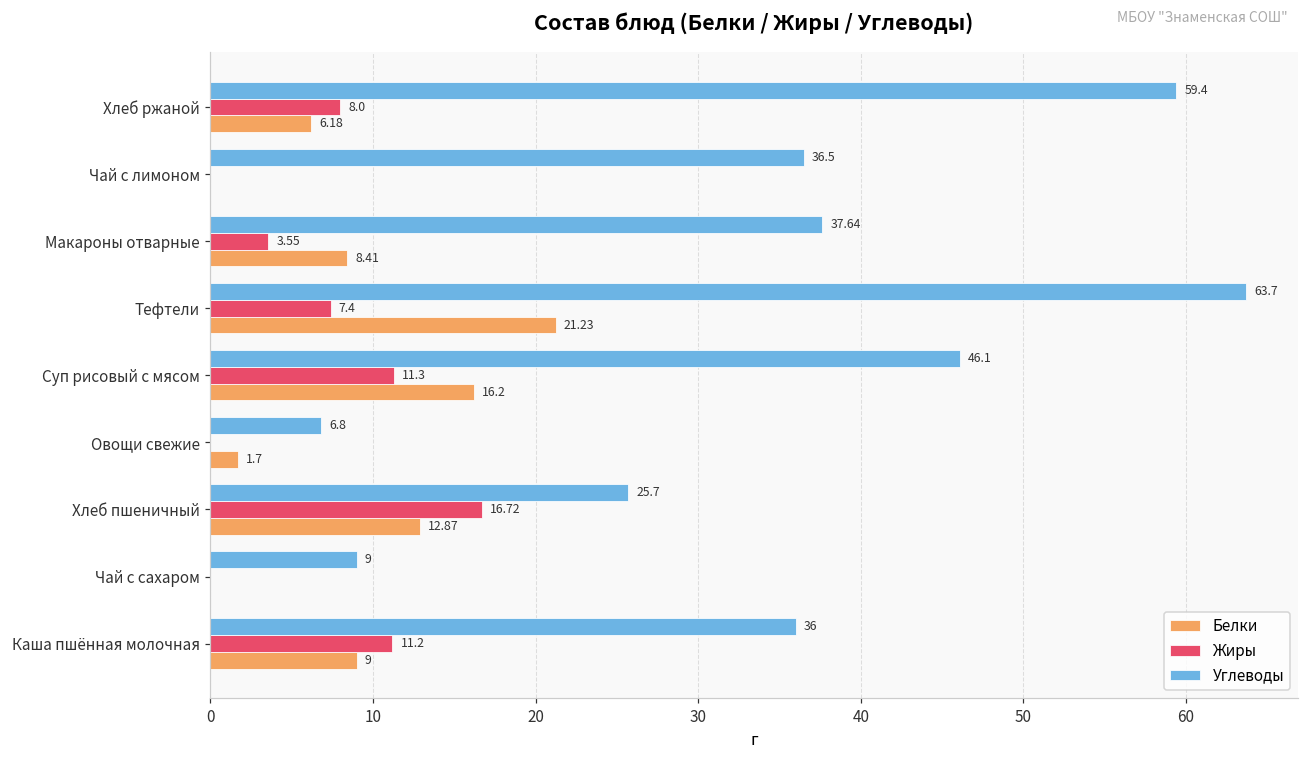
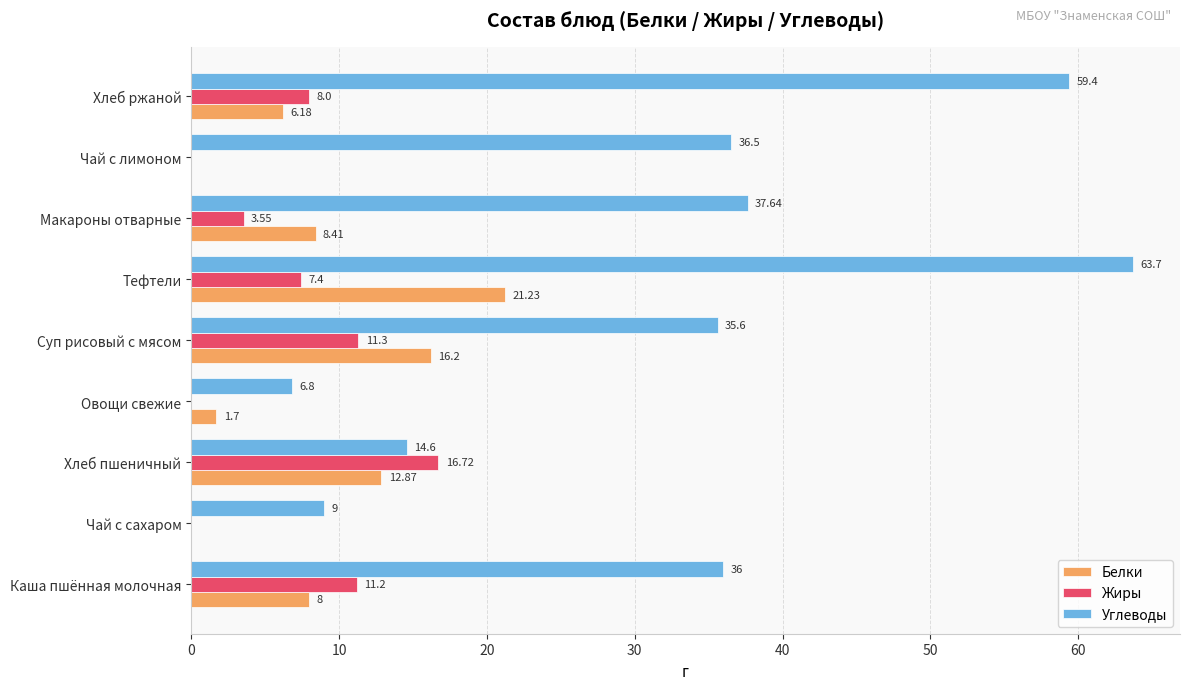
Углеводы, Суп рисовый с мясом: 46.1 -> 35.6
Углеводы, Хлеб пшеничный: 25.7 -> 14.6
Белки, Каша пшённая молочная: 9 -> 8
